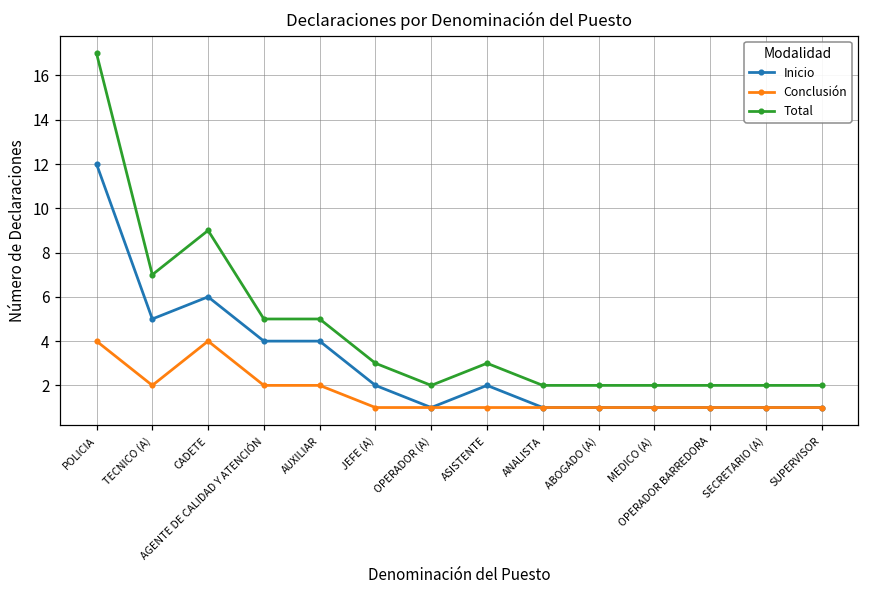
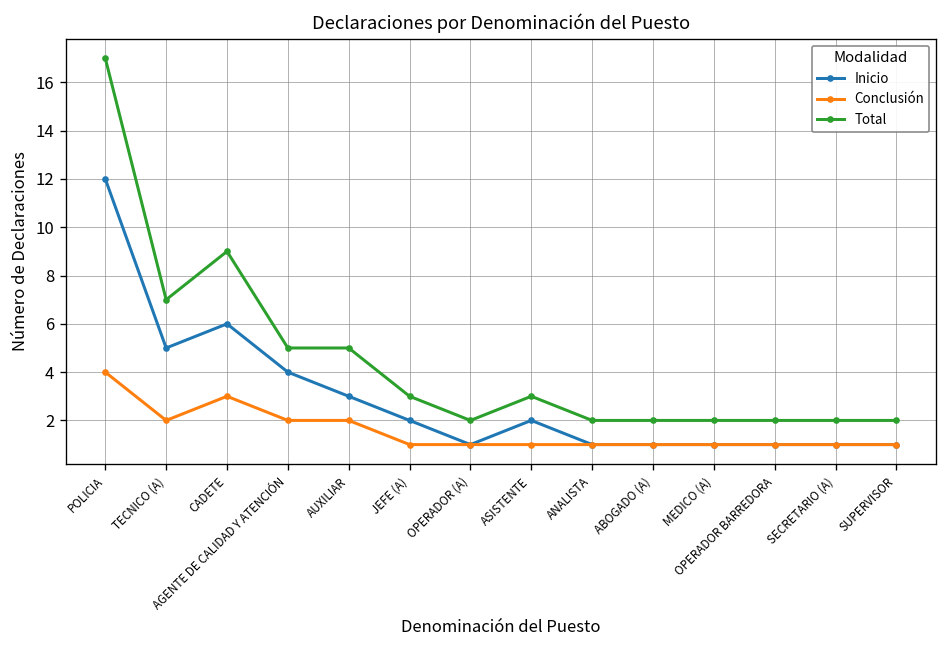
Conclusión, CADETE: 4 -> 3
Inicio, AUXILIAR: 4 -> 3
